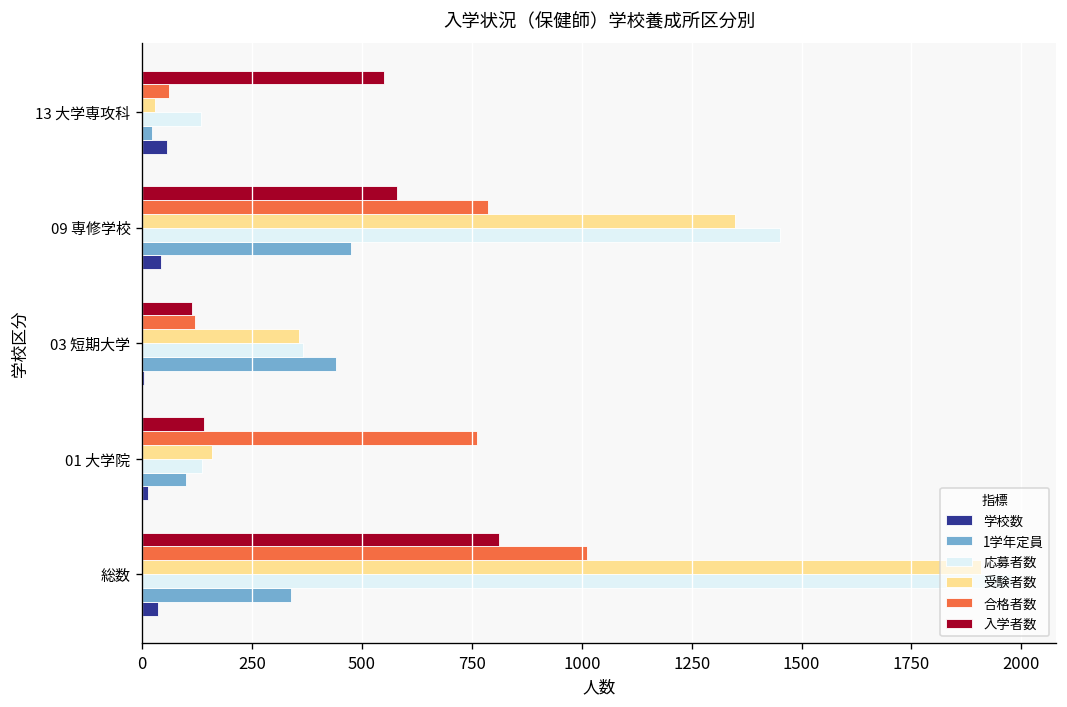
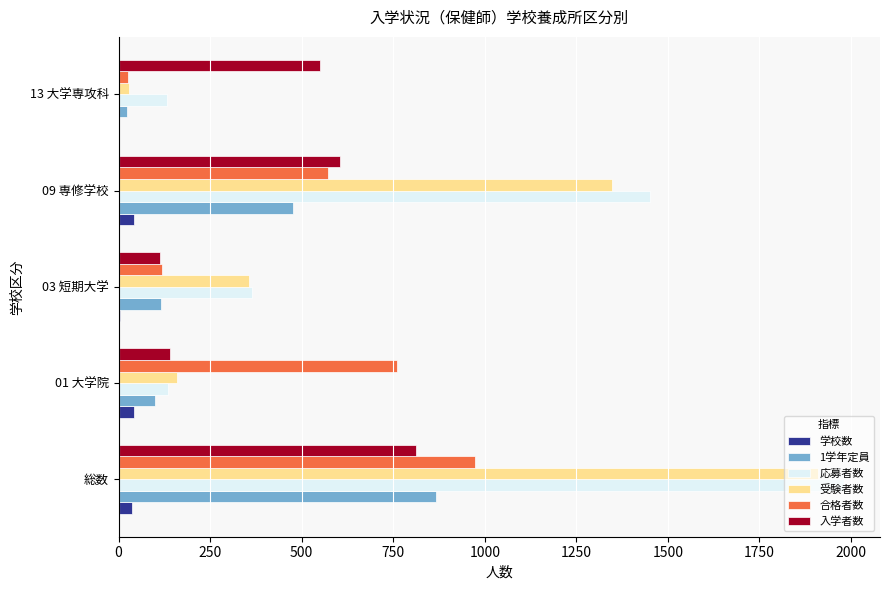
合格者数, 13 大学専攻科: 60 -> 30
学校数, 13 大学専攻科: 60 -> 0
入学者数, 09 専修学校: 580 -> 610
合格者数, 09 専修学校: 790 -> 570
1学年定員, 03 短期大学: 440 -> 120
学校数, 01 大学院: 10 -> 40
合格者数, 総数: 1010 -> 970
1学年定員, 総数: 340 -> 870
